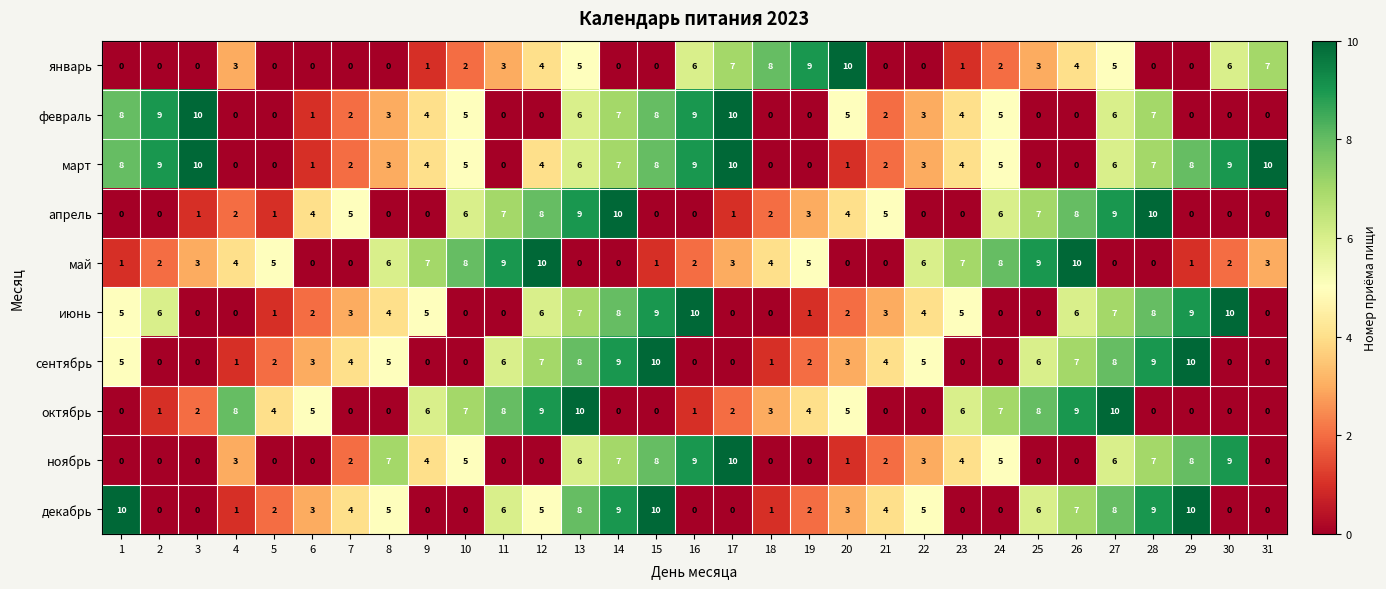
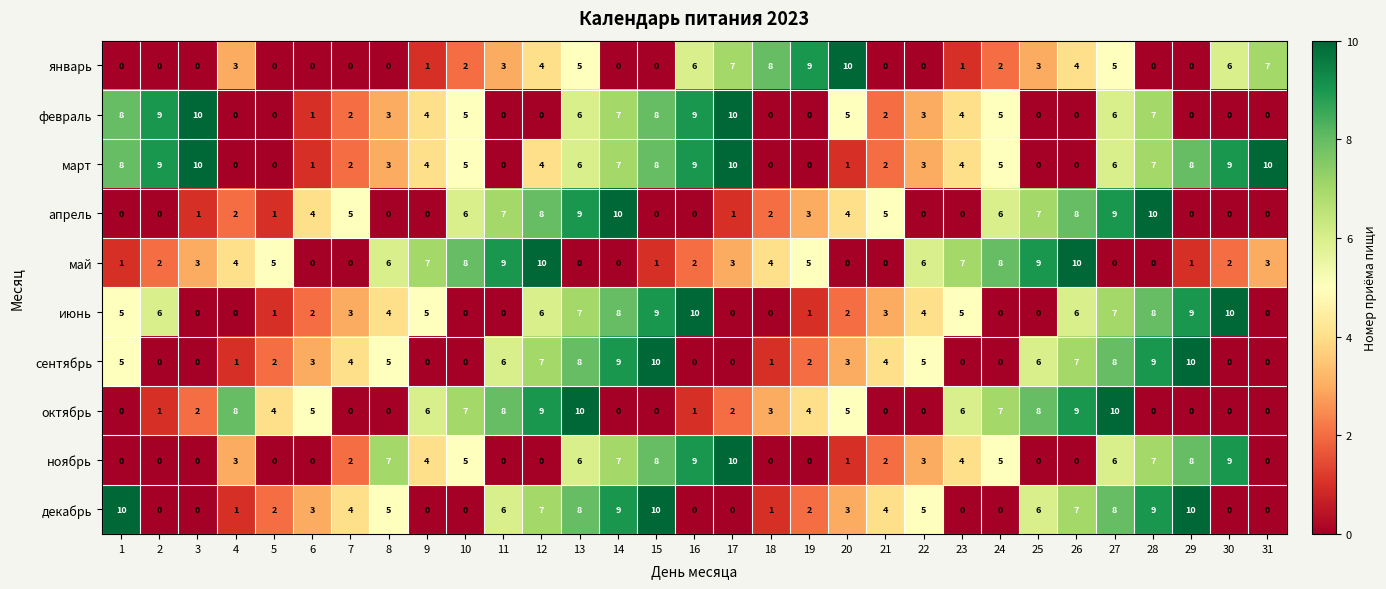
декабрь, 12: 5 -> 7
